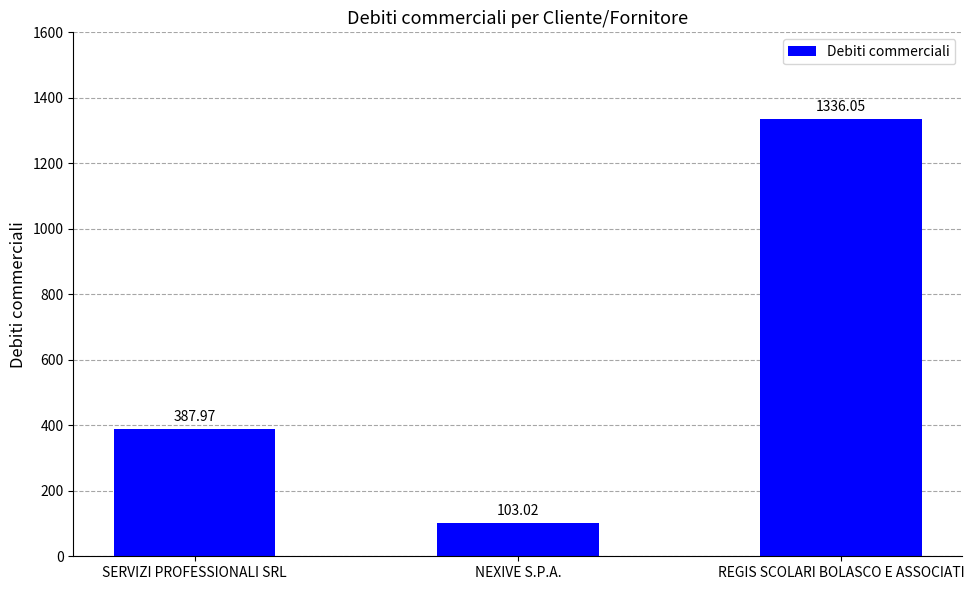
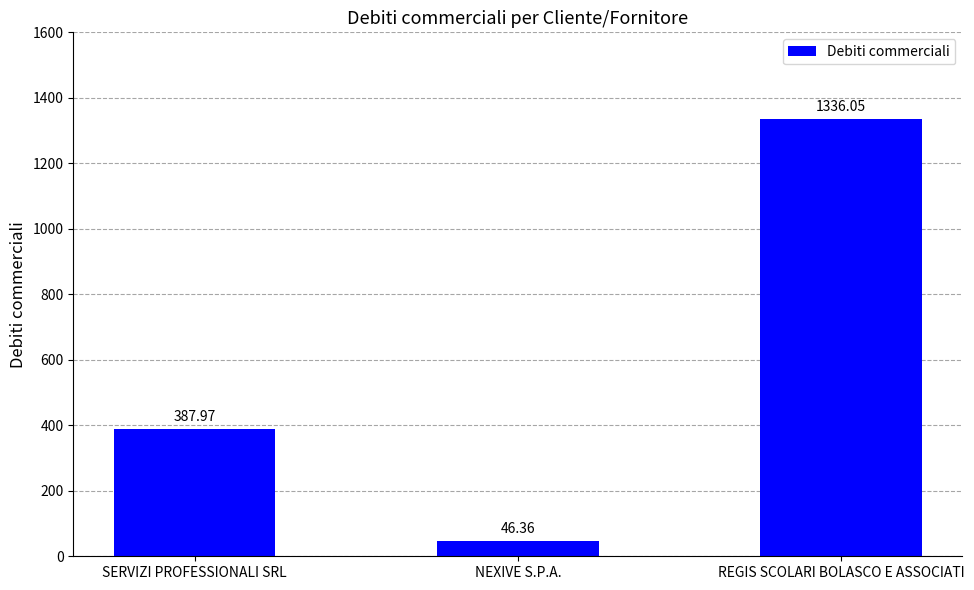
NEXIVE S.P.A.: 103.02 -> 46.36
